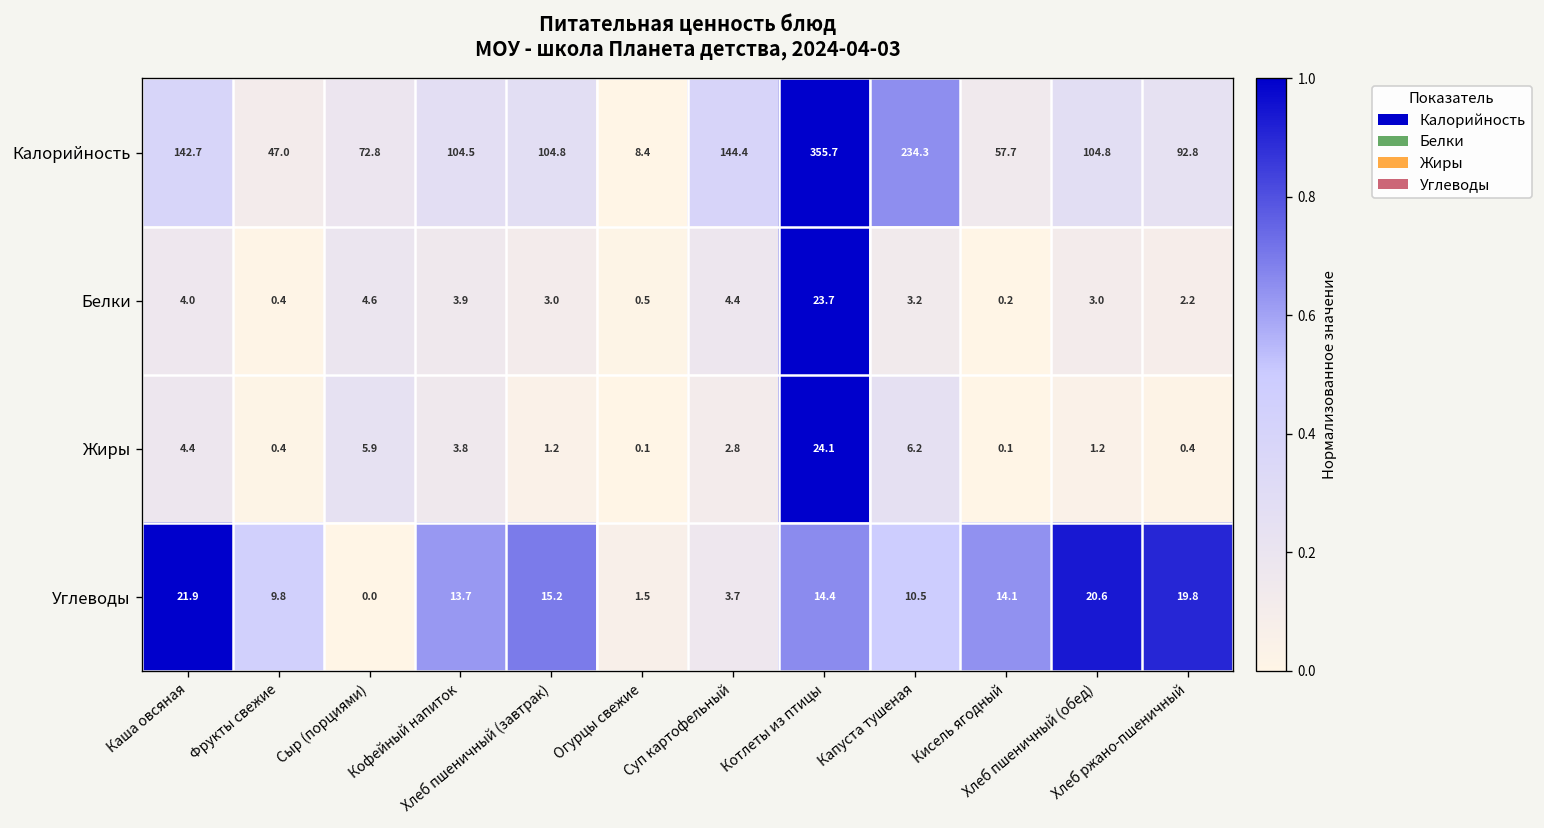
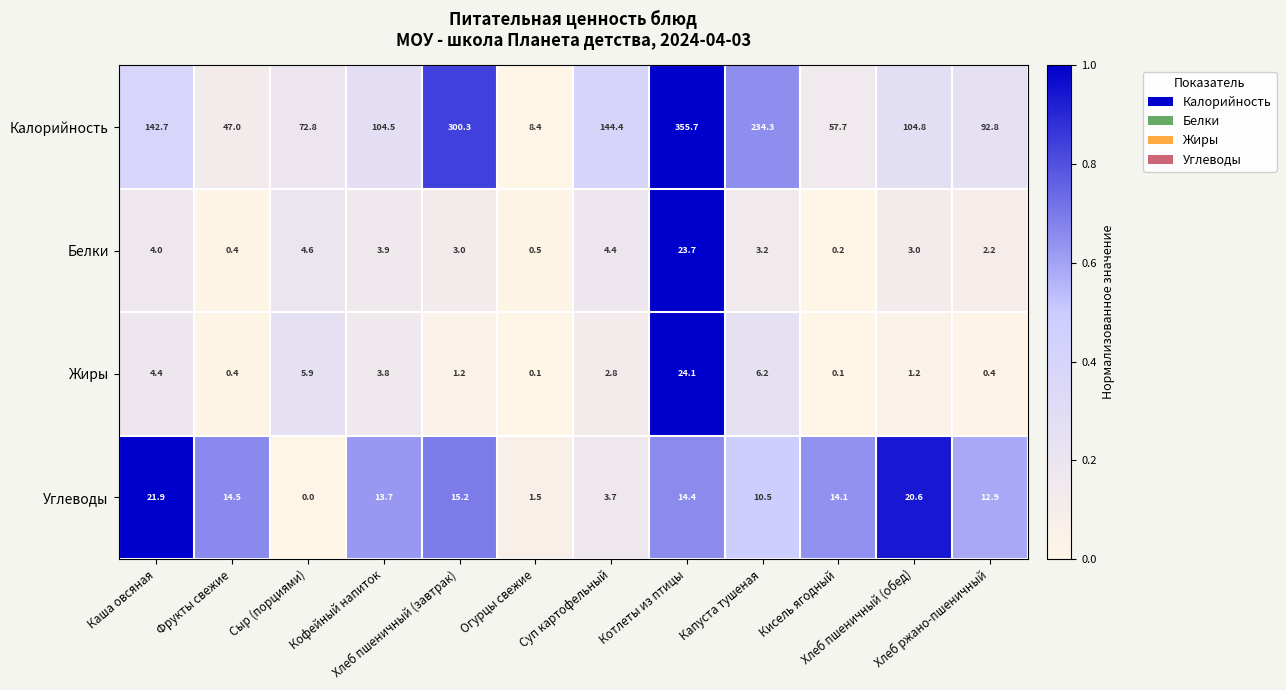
Калорийность, Хлеб пшеничный (завтрак): 104.8 -> 300.3
Углеводы, Фрукты свежие: 9.8 -> 14.5
Углеводы, Хлеб ржано-пшеничный: 19.8 -> 12.9
